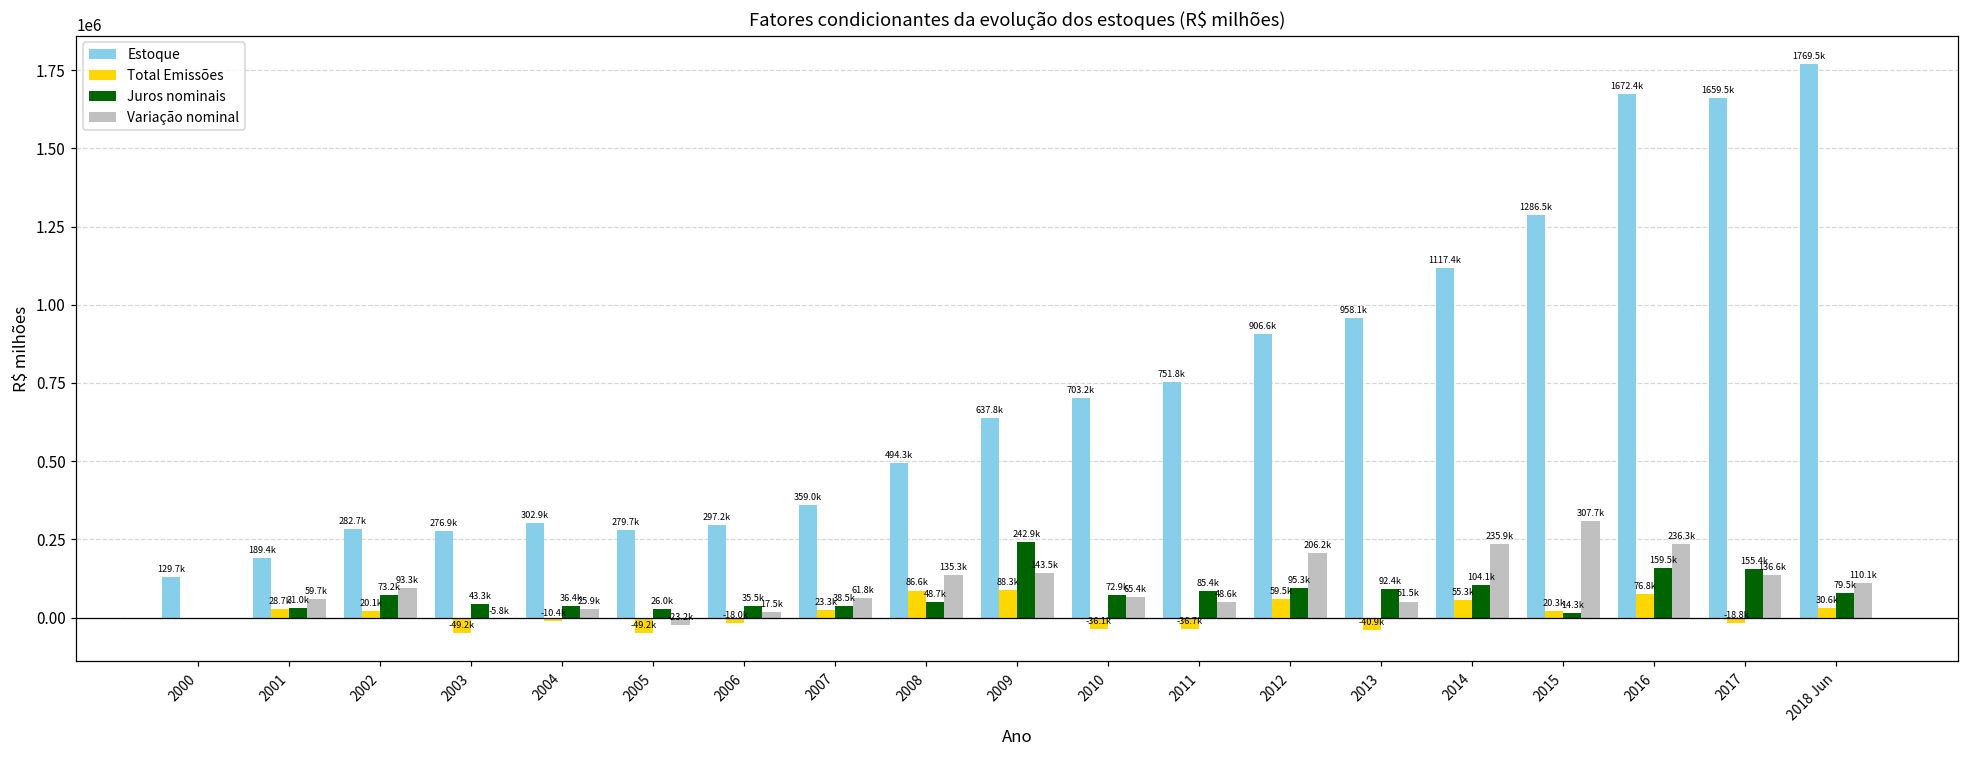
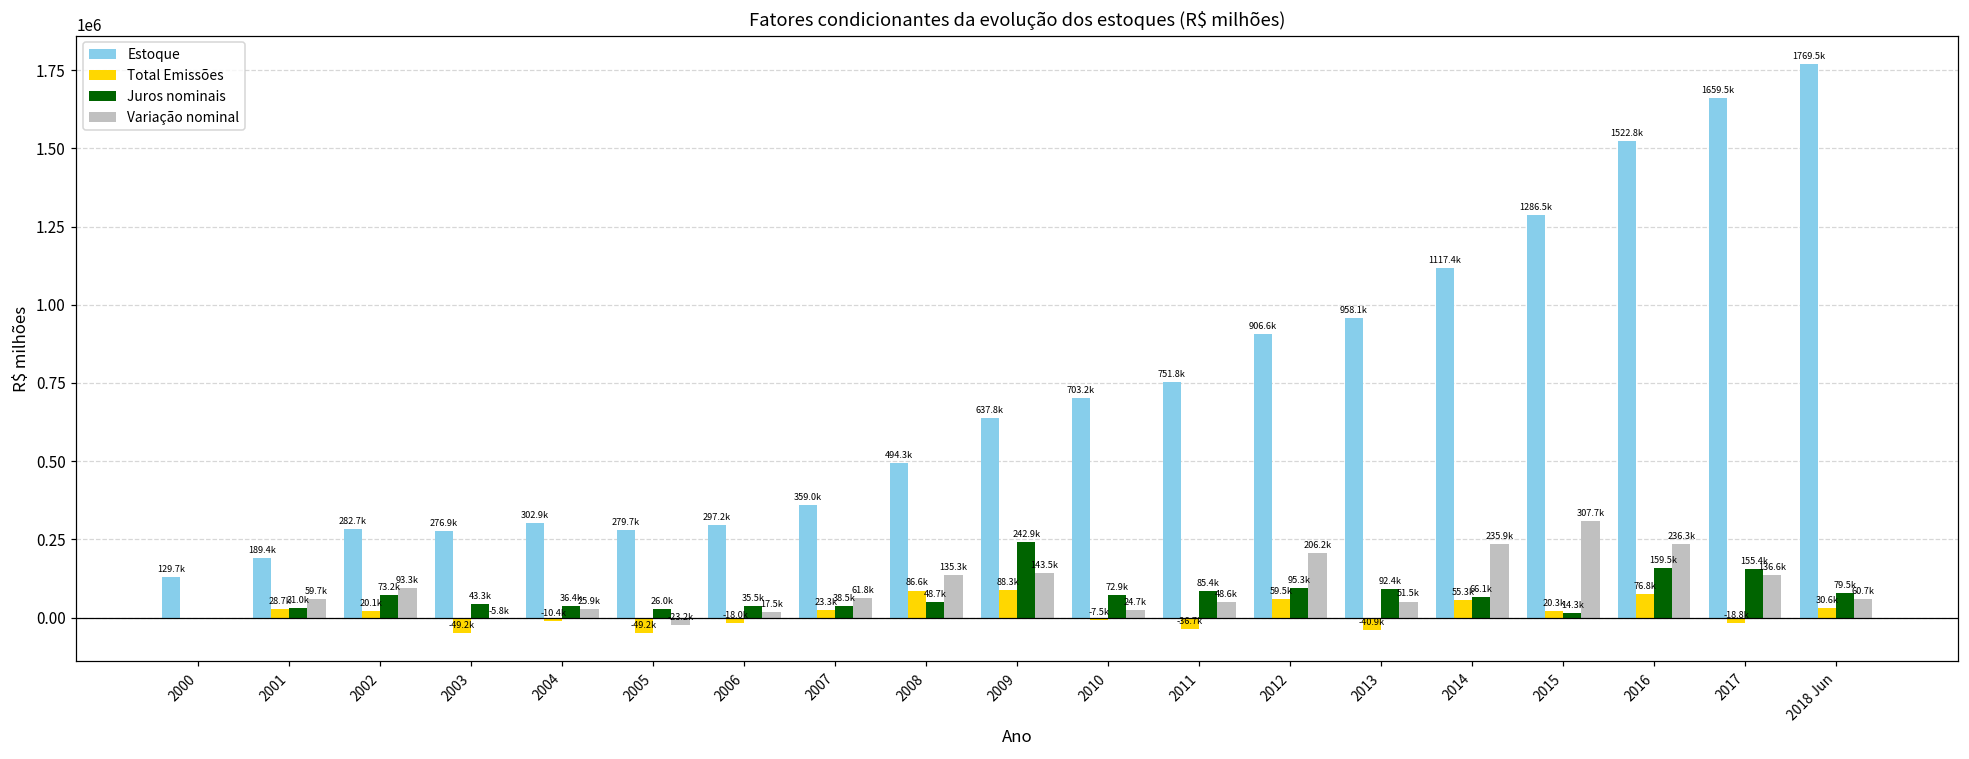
Total Emissões, 2010: -36.1k -> -7.5k
Variação nominal, 2010: 65.4k -> 24.7k
Juros nominais, 2014: 104.1k -> 66.1k
Estoque, 2016: 1672.4k -> 1522.8k
Variação nominal, 2018 Jun: 110.1k -> 60.7k
